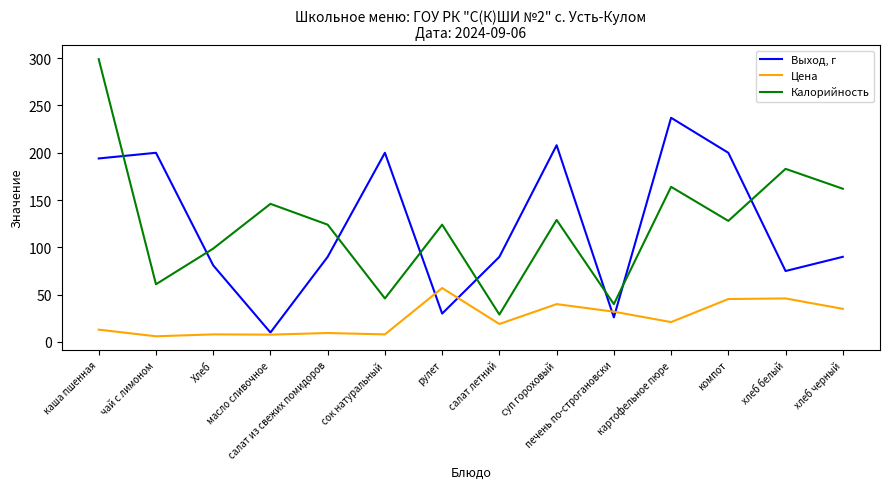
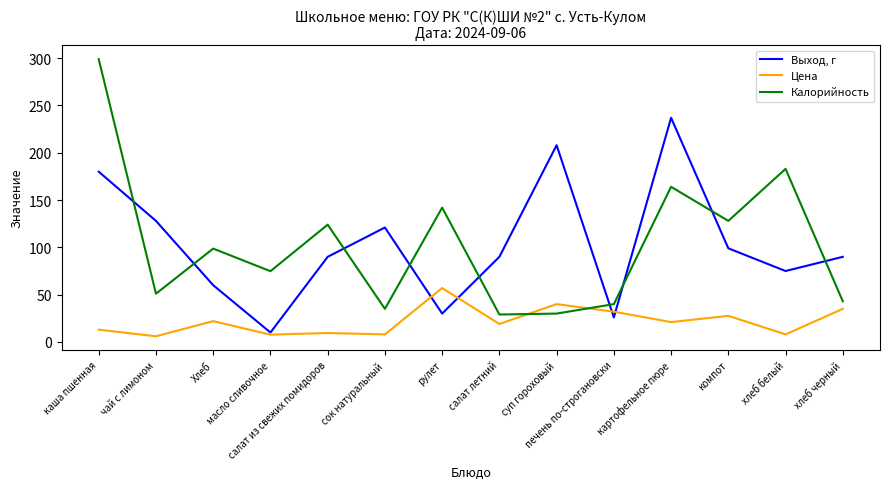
Выход, г, каша пшенная: 190 -> 180
Выход, г, чай с лимоном: 200 -> 130
Калорийность, чай с лимоном: 60 -> 50
Выход, г, Хлеб: 80 -> 60
Цена, Хлеб: 10 -> 20
Калорийность, масло сливочное: 150 -> 70
Выход, г, сок натуральный: 200 -> 120
Калорийность, сок натуральный: 50 -> 40
Калорийность, рулет: 120 -> 140
Калорийность, суп гороховый: 130 -> 30
Выход, г, компот: 200 -> 100
Цена, компот: 50 -> 30
Цена, хлеб белый: 50 -> 10
Калорийность, хлеб черный: 160 -> 40
